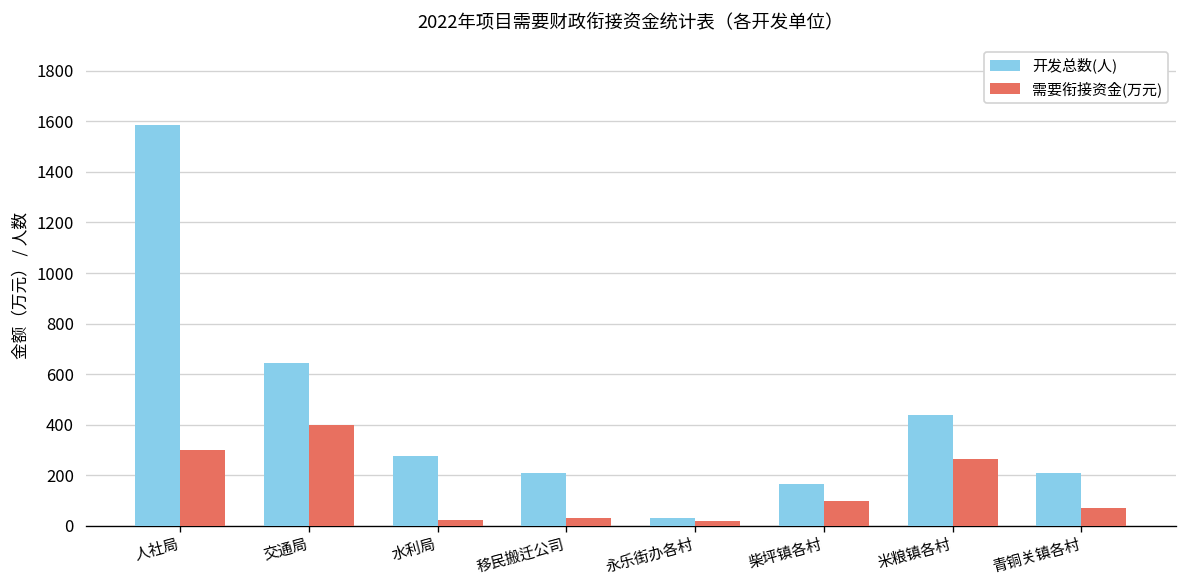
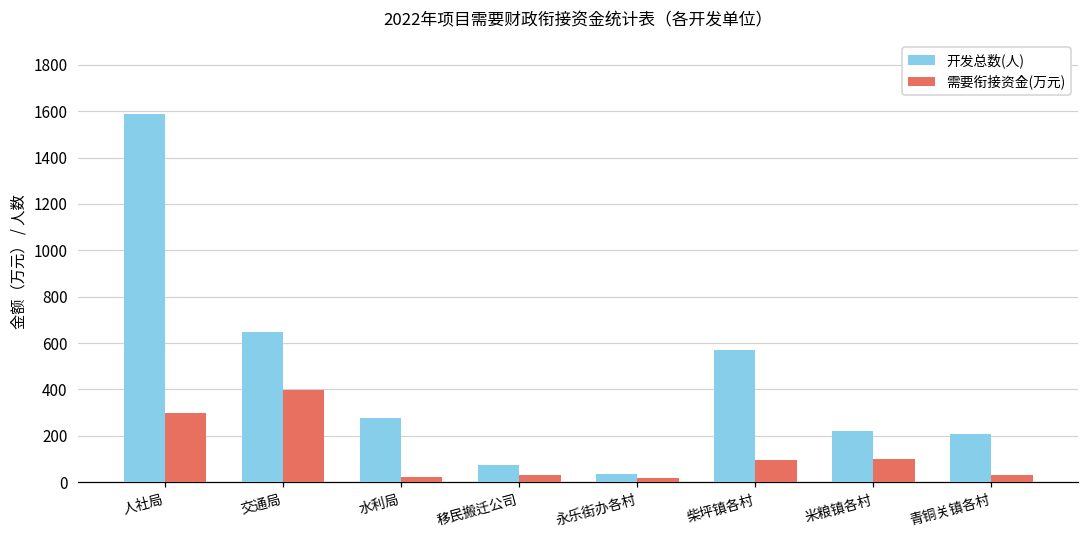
开发总数(人), 移民搬迁公司: 210 -> 80
开发总数(人), 柴坪镇各村: 170 -> 570
开发总数(人), 米粮镇各村: 440 -> 220
需要衔接资金(万元), 米粮镇各村: 270 -> 100
需要衔接资金(万元), 青铜关镇各村: 70 -> 30
